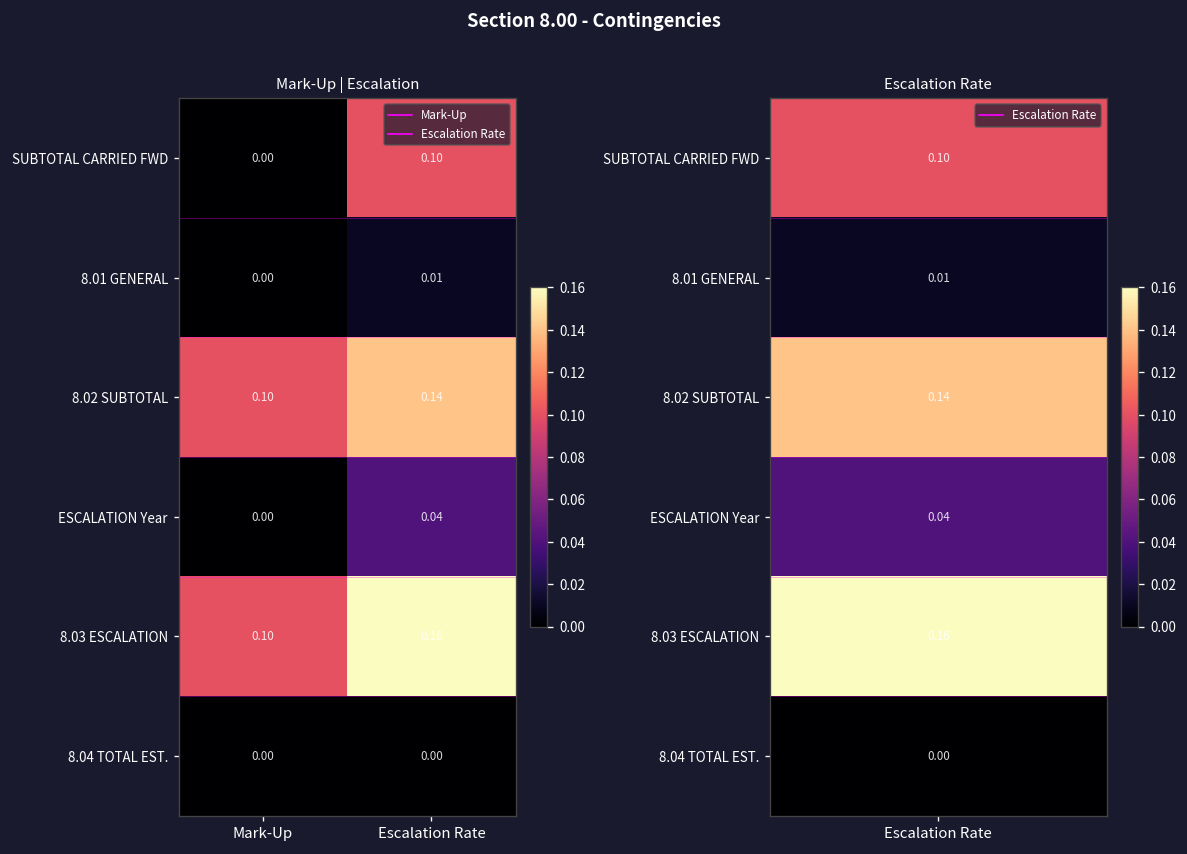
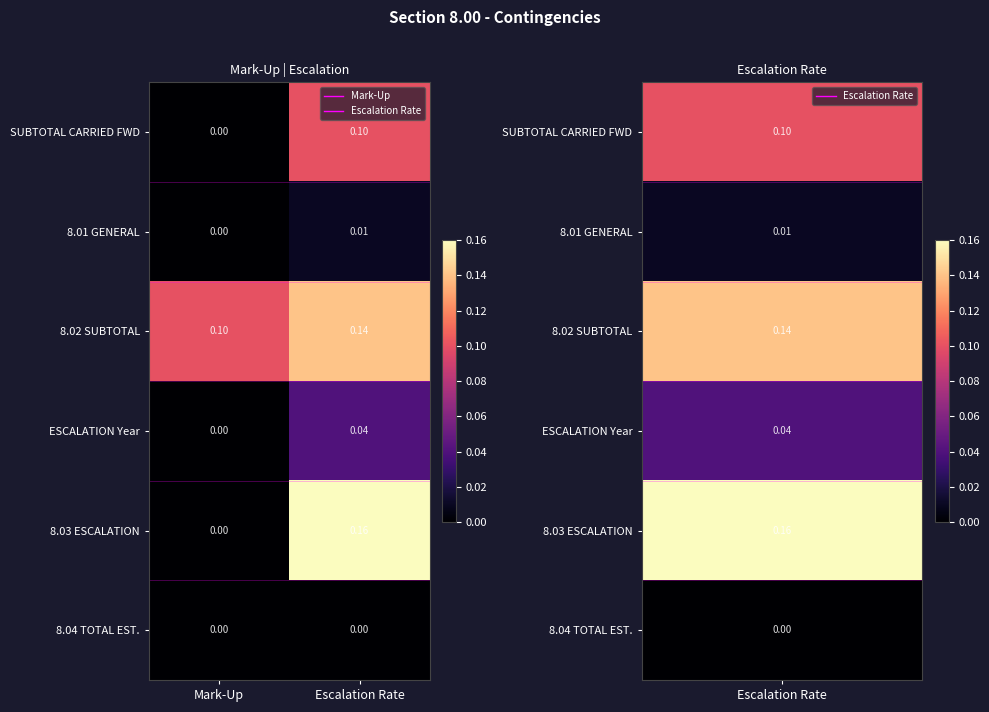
Mark-Up | Escalation, 8.03 ESCALATION, Mark-Up: 0.10 -> 0.00
